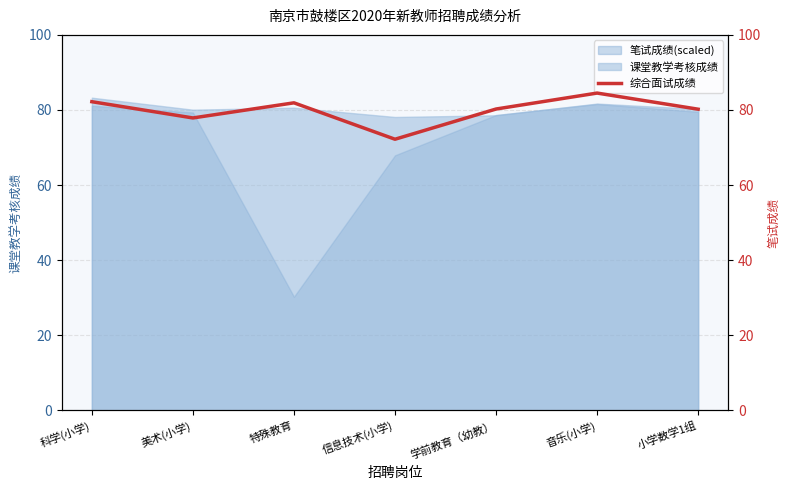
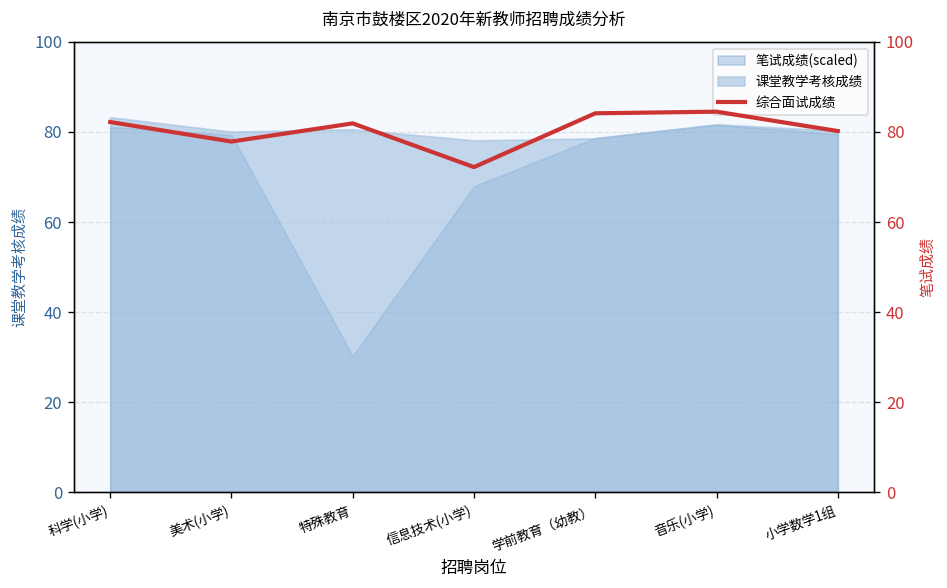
综合面试成绩, 学前教育（幼教）: 80 -> 84
